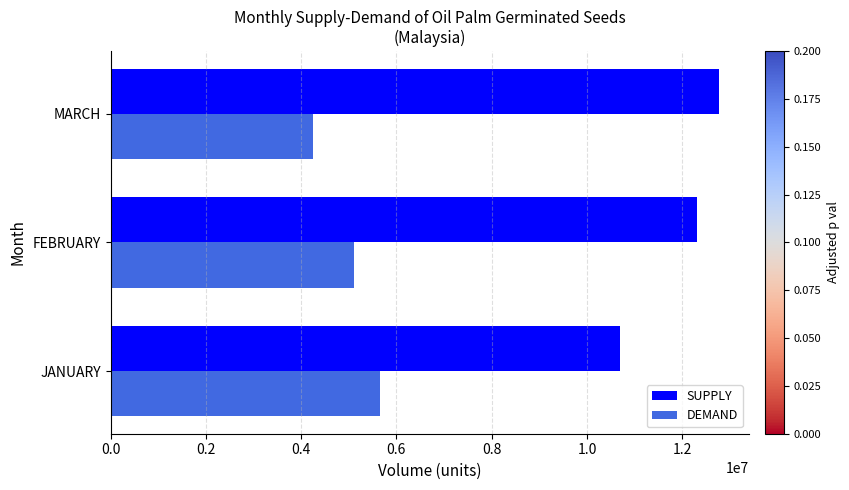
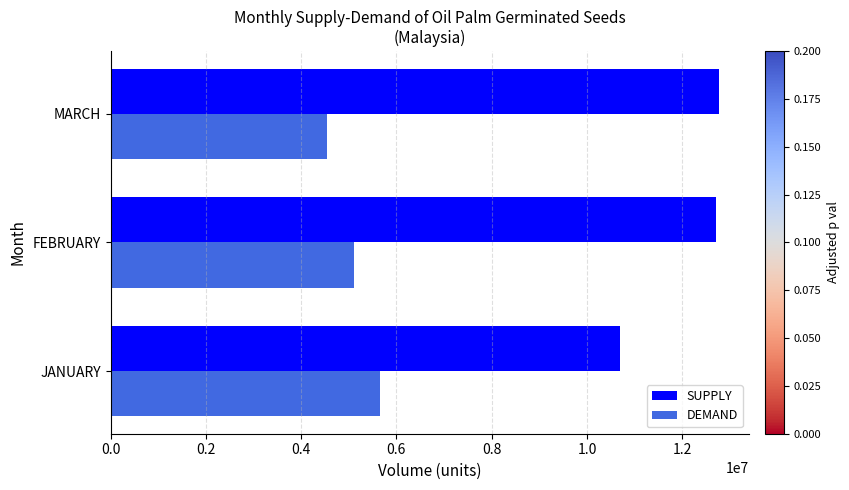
DEMAND, MARCH: 4200000 -> 4500000
SUPPLY, FEBRUARY: 12300000 -> 12700000
